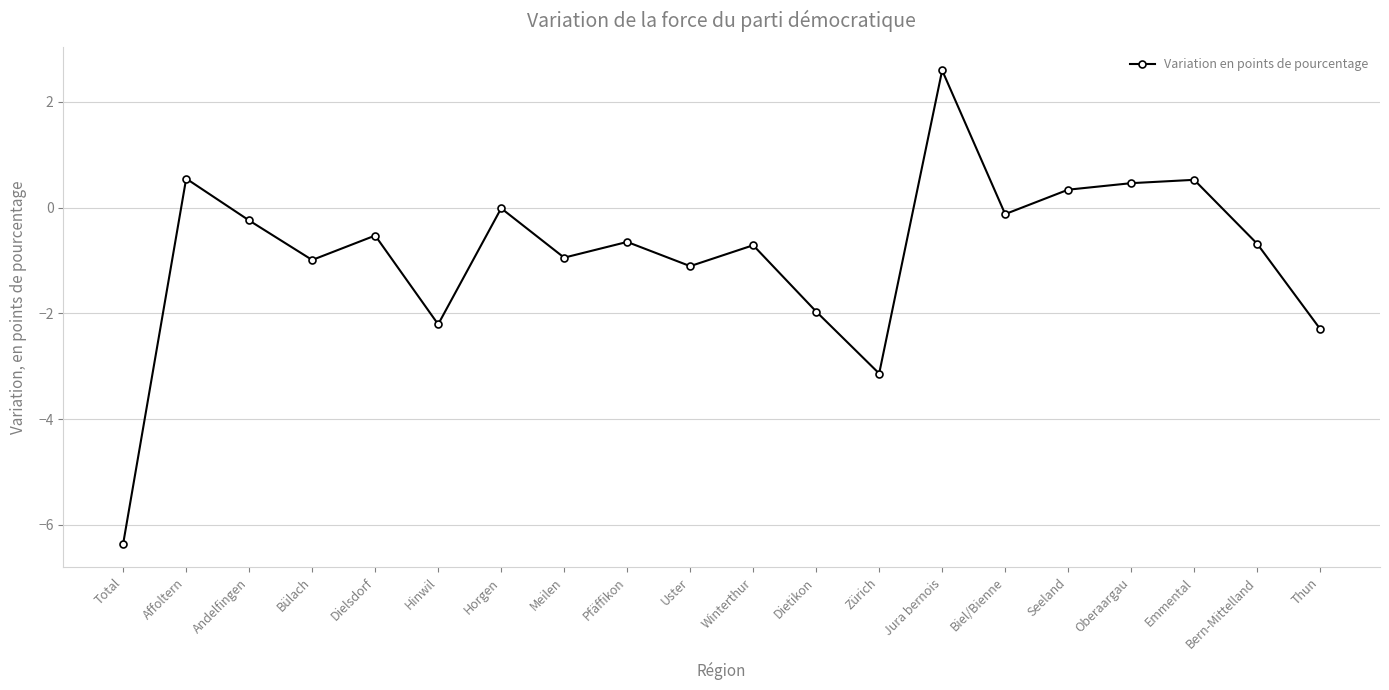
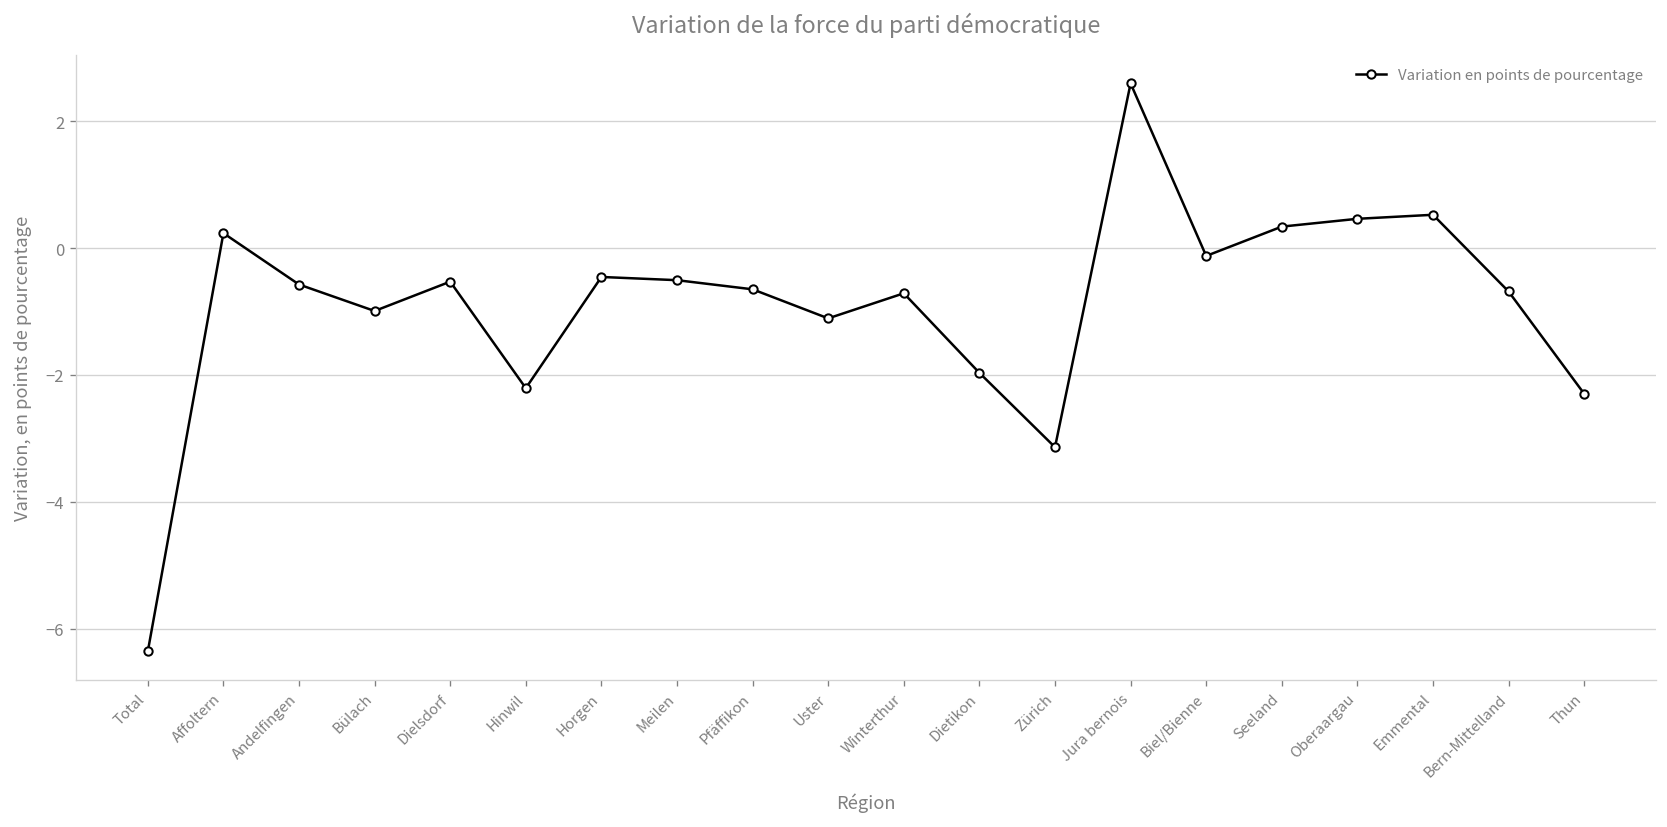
Affoltern: 0.5 -> 0.2
Andelfingen: -0.2 -> -0.6
Horgen: 0.0 -> -0.5
Meilen: -0.9 -> -0.5
